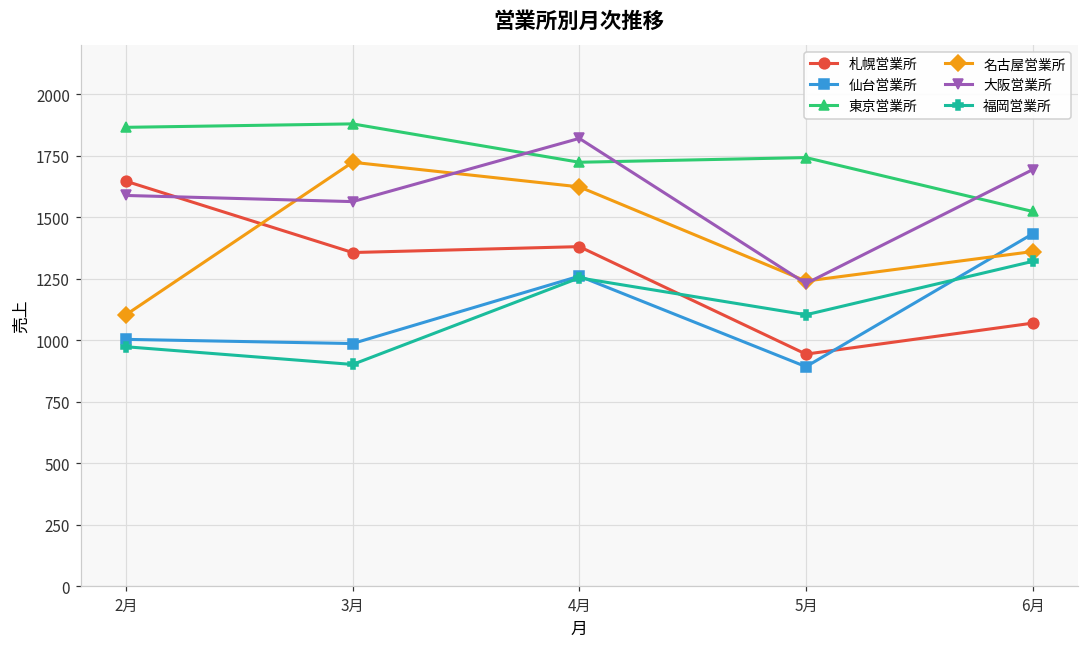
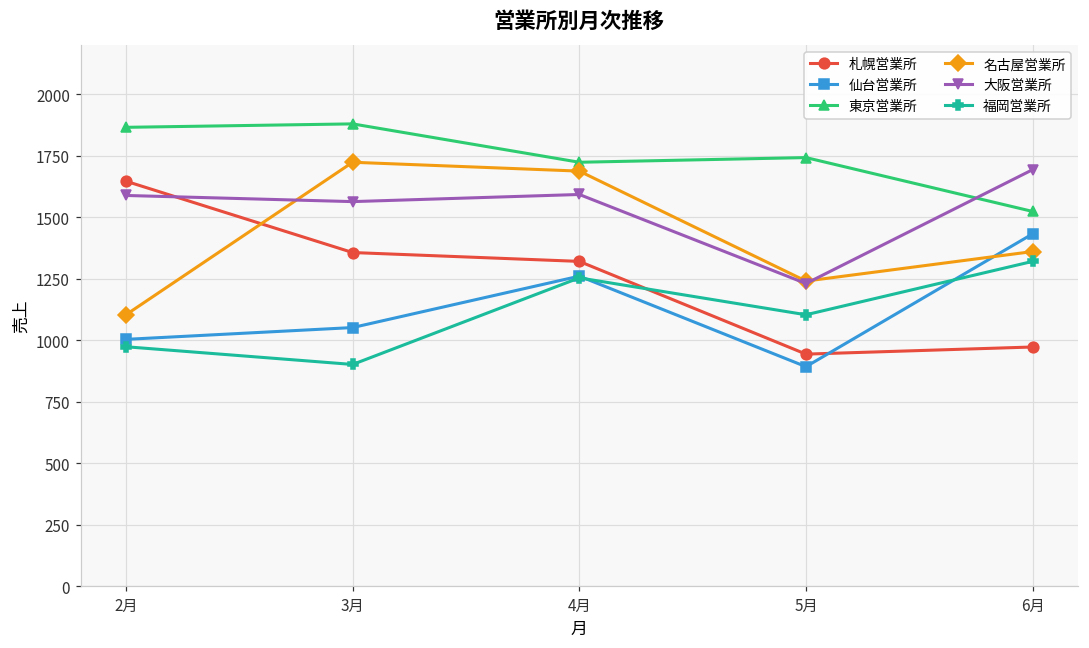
仙台営業所, 3月: 990 -> 1050
札幌営業所, 4月: 1380 -> 1320
名古屋営業所, 4月: 1620 -> 1690
大阪営業所, 4月: 1820 -> 1590
札幌営業所, 6月: 1070 -> 970
